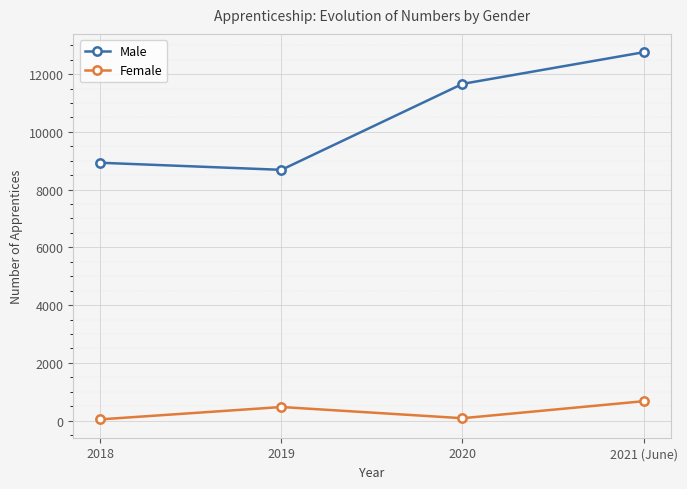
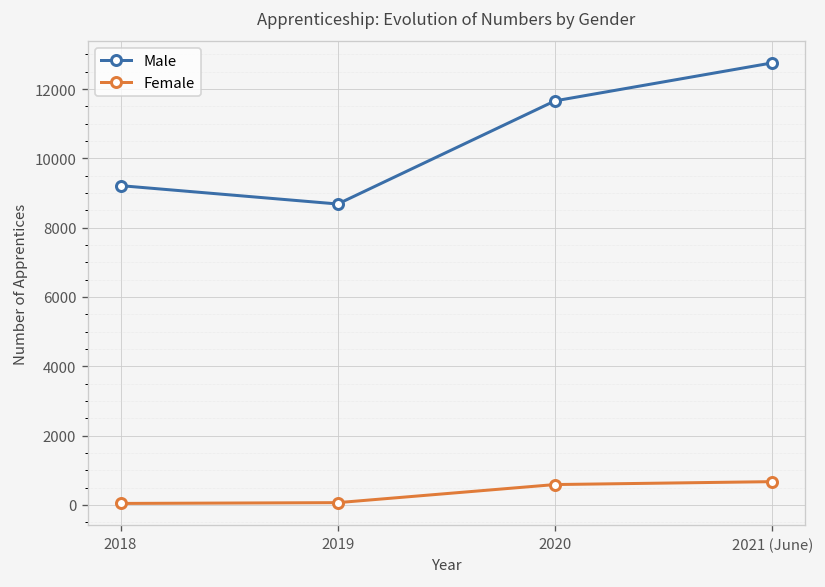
Male, 2018: 8900 -> 9200
Female, 2019: 500 -> 100
Female, 2020: 100 -> 600
